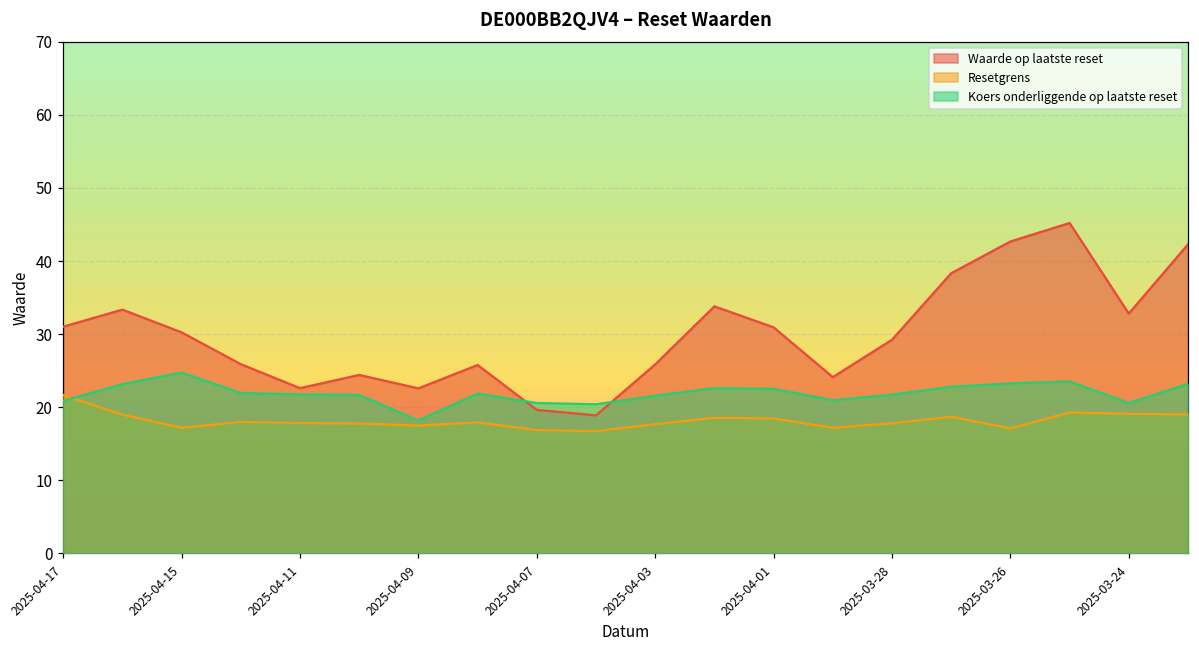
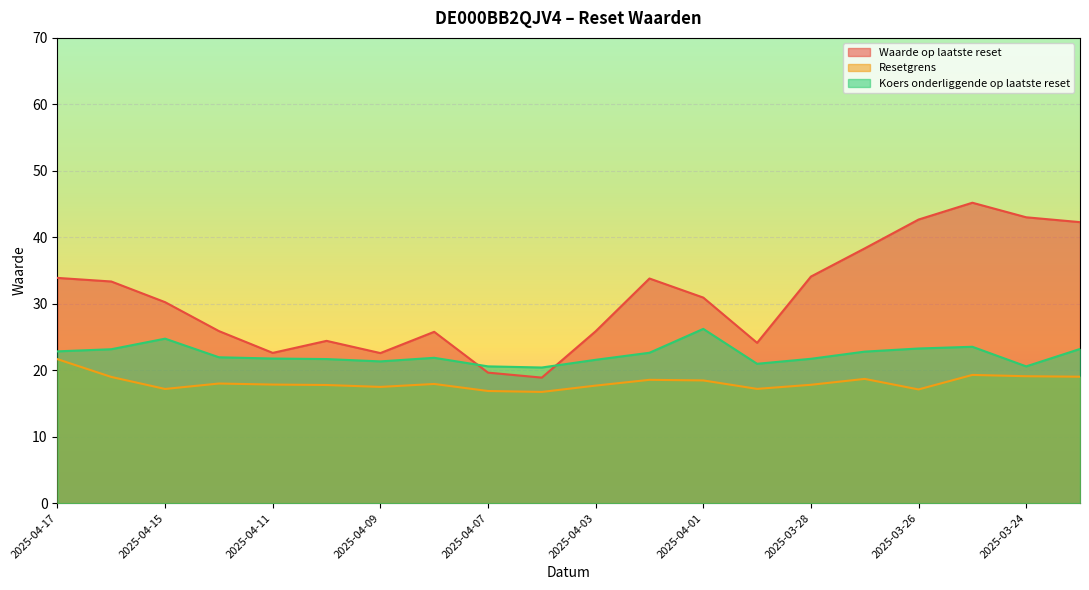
Waarde op laatste reset, 2025-04-17: 31 -> 34
Koers onderliggende op laatste reset, 2025-04-17: 21 -> 23
Koers onderliggende op laatste reset, 2025-04-09: 18 -> 21
Koers onderliggende op laatste reset, 2025-04-01: 23 -> 26
Waarde op laatste reset, 2025-03-28: 29 -> 34
Waarde op laatste reset, 2025-03-24: 33 -> 43
